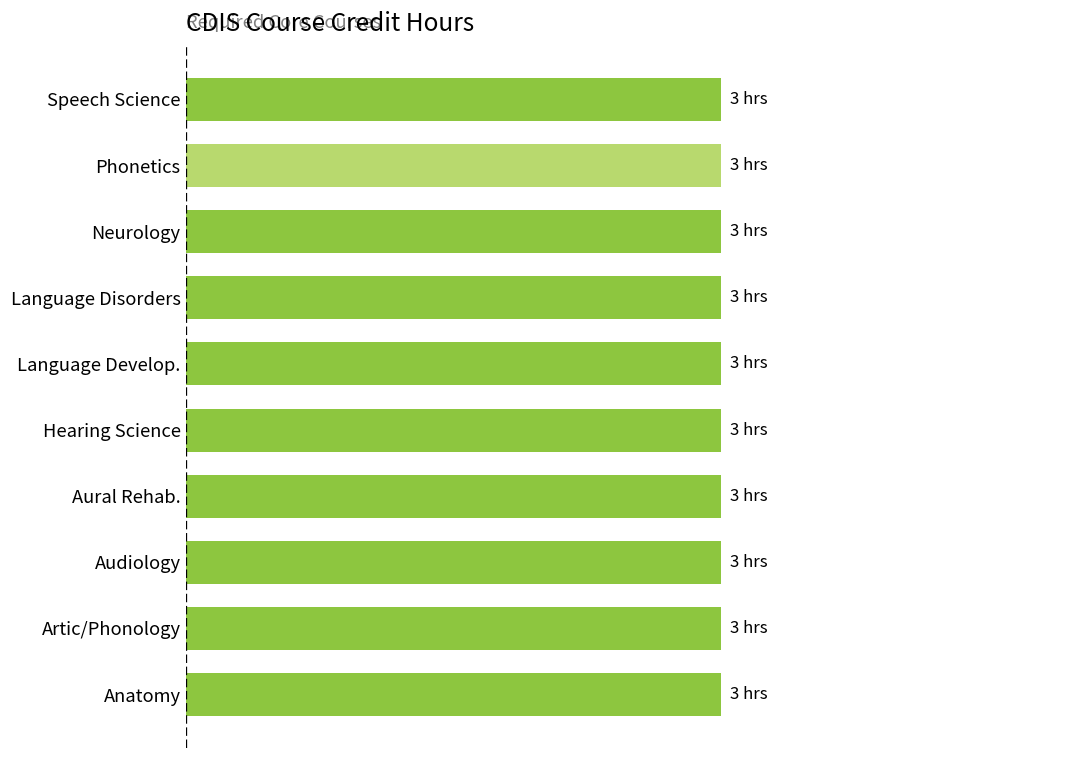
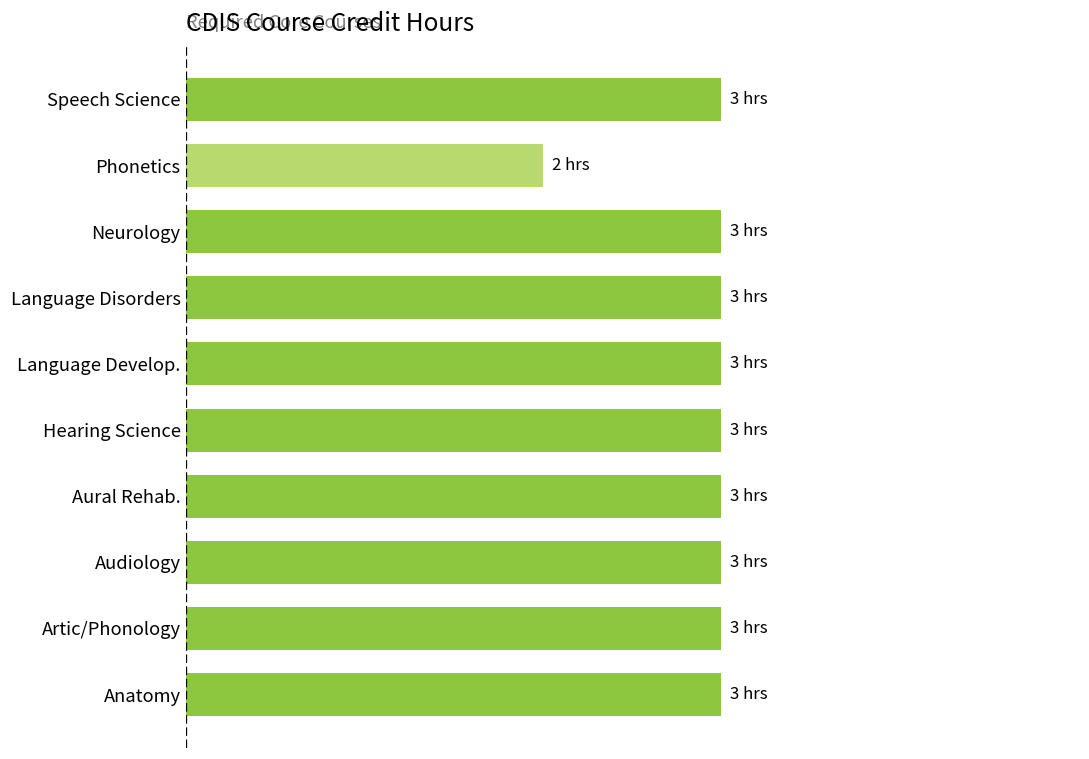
Phonetics: 3 -> 2
